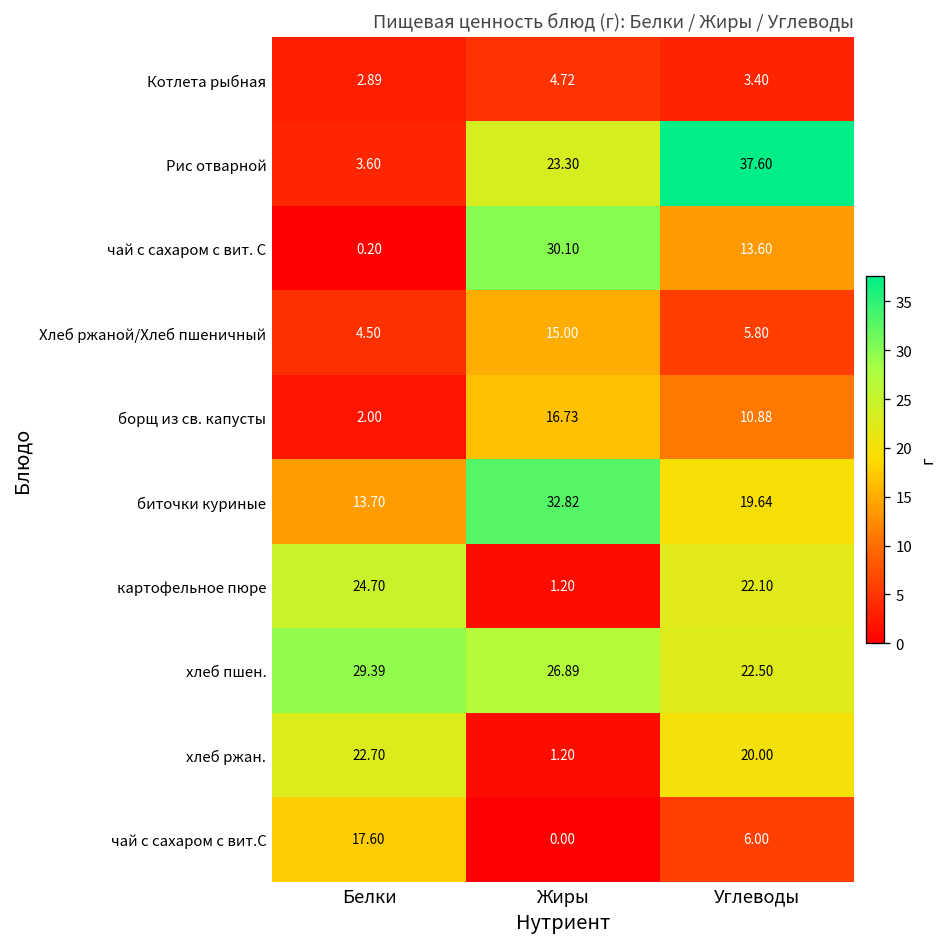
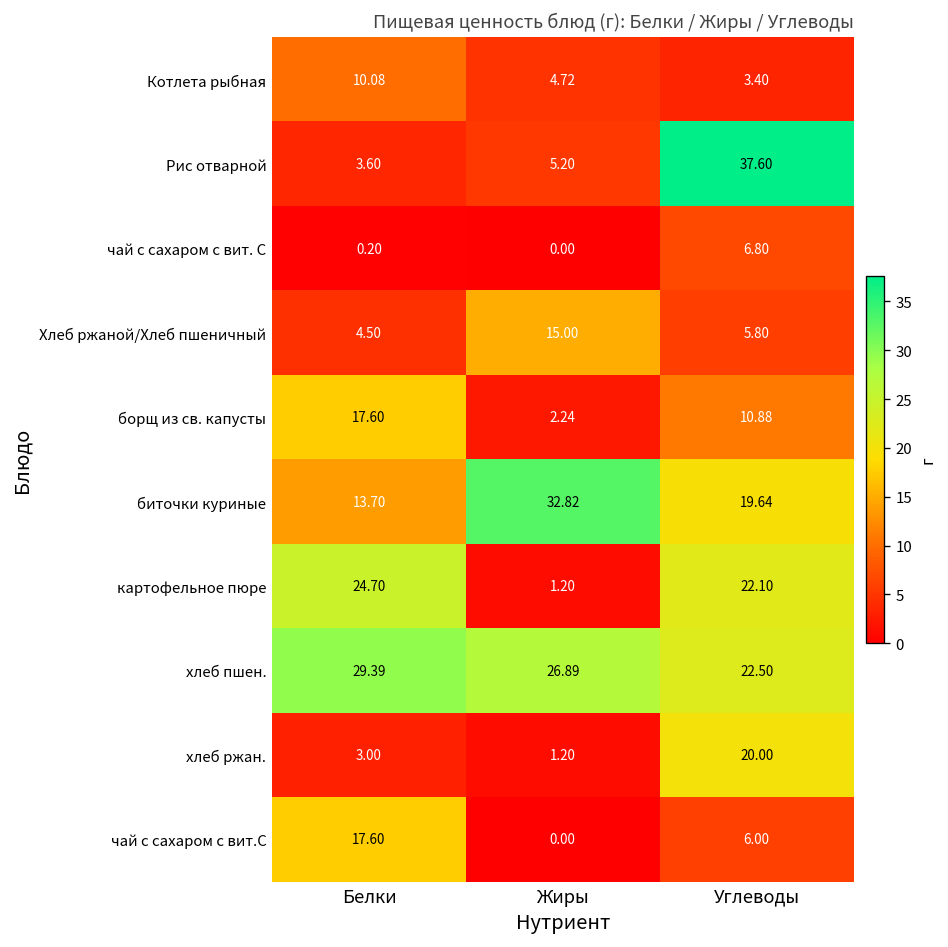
Котлета рыбная, Белки: 2.89 -> 10.08
Рис отварной, Жиры: 23.30 -> 5.20
чай с сахаром с вит. С, Жиры: 30.10 -> 0.00
чай с сахаром с вит. С, Углеводы: 13.60 -> 6.80
борщ из св. капусты, Белки: 2.00 -> 17.60
борщ из св. капусты, Жиры: 16.73 -> 2.24
хлеб ржан., Белки: 22.70 -> 3.00
